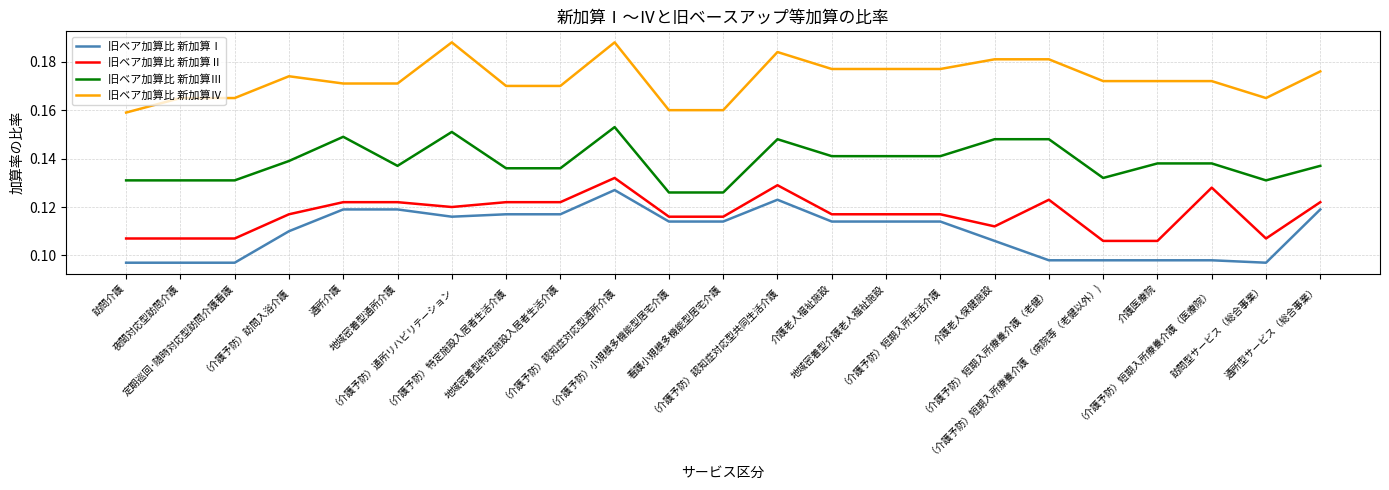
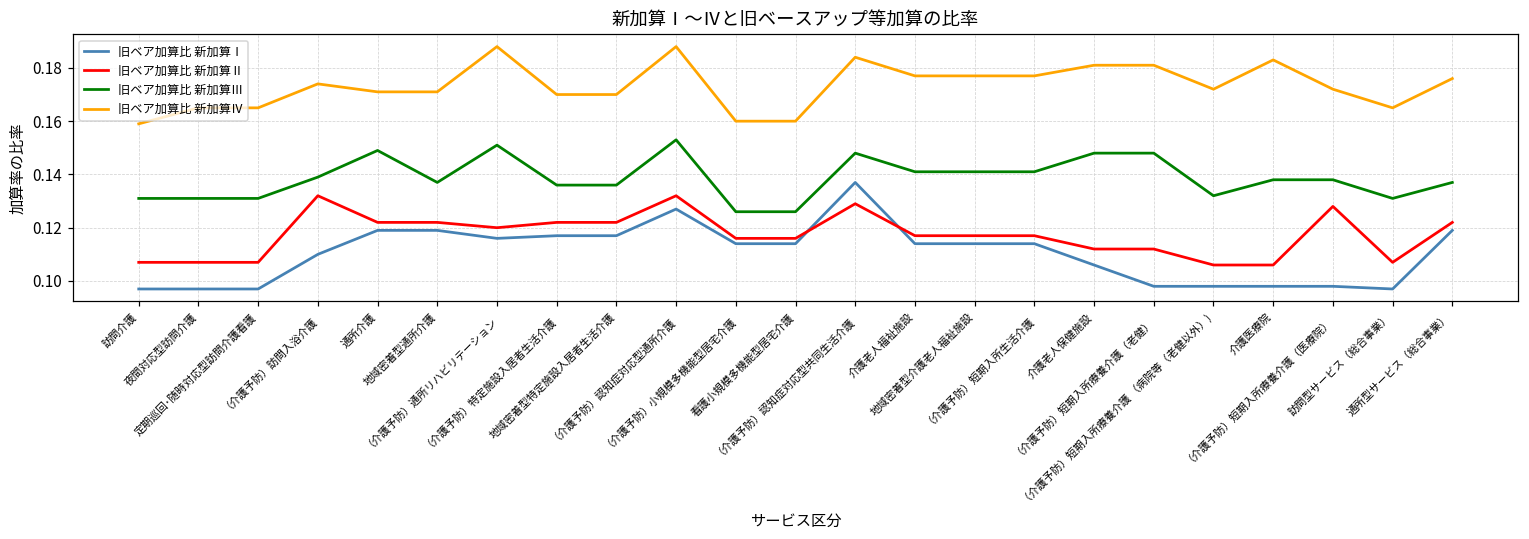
旧ベア加算比 新加算Ⅱ, （介護予防）訪問入浴介護: 0.117 -> 0.132
旧ベア加算比 新加算Ⅰ, （介護予防）認知症対応型共同生活介護: 0.123 -> 0.137
旧ベア加算比 新加算Ⅱ, （介護予防）短期入所療養介護（老健）: 0.123 -> 0.112
旧ベア加算比 新加算Ⅳ, 介護医療院: 0.172 -> 0.183
